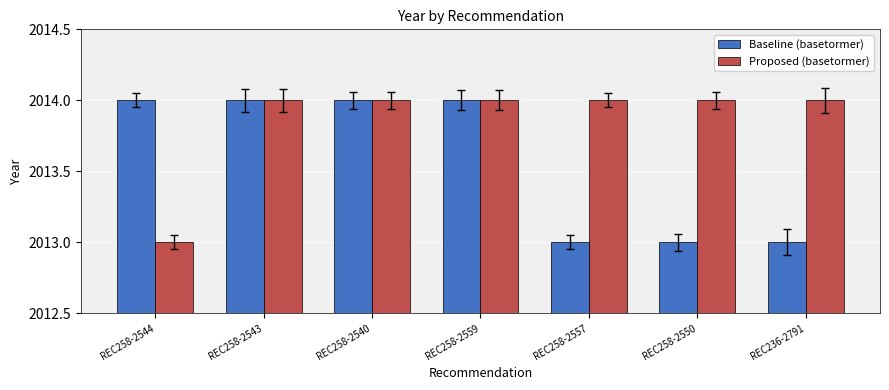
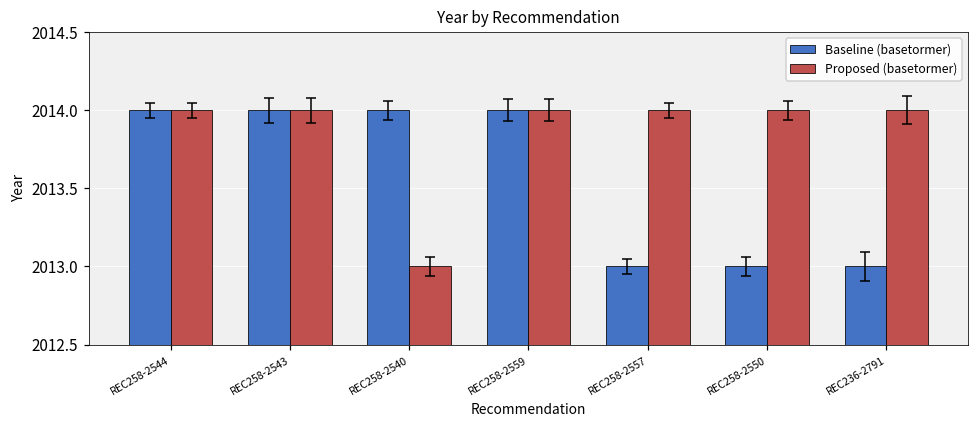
Proposed (basetormer), REC258-2544: 2013 -> 2014
Proposed (basetormer), REC258-2540: 2014 -> 2013
